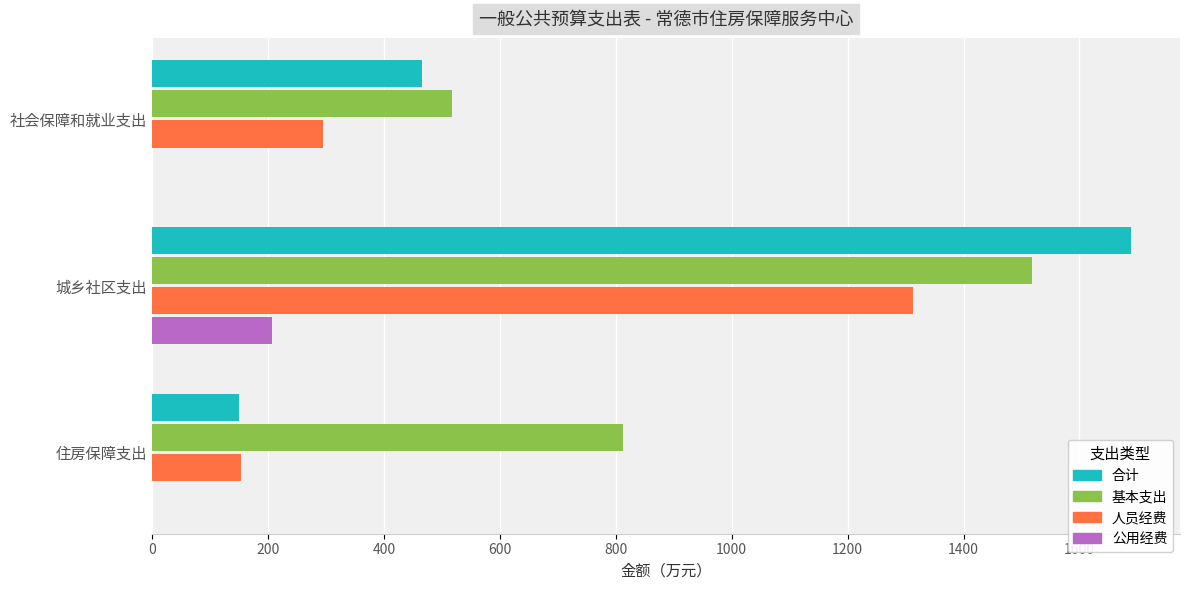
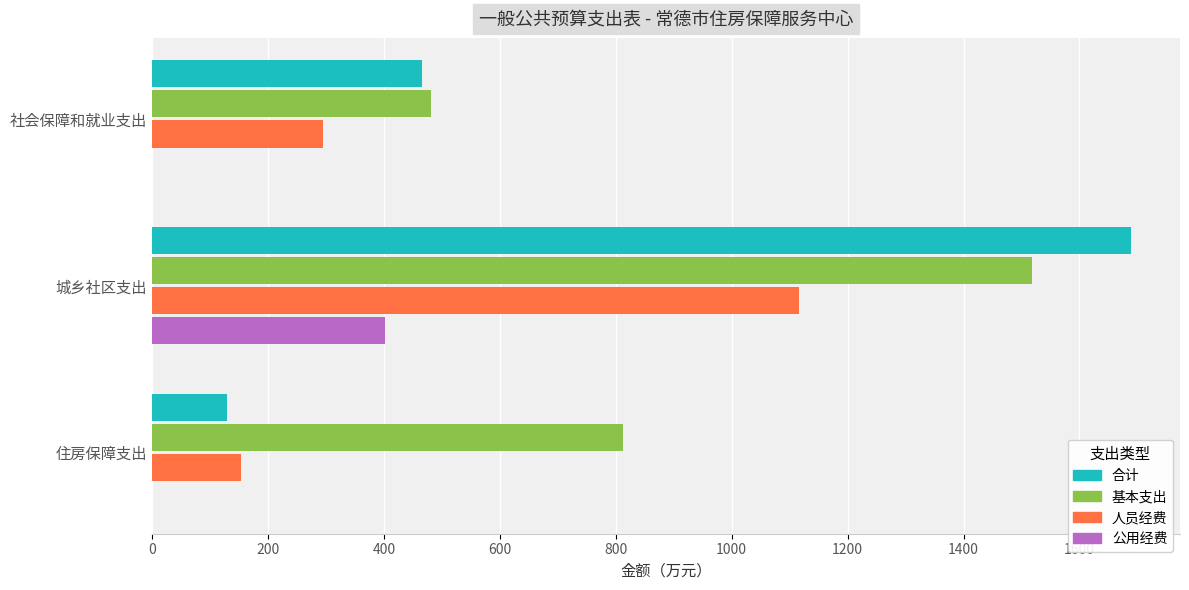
基本支出, 社会保障和就业支出: 520 -> 480
人员经费, 城乡社区支出: 1310 -> 1120
公用经费, 城乡社区支出: 210 -> 400
合计, 住房保障支出: 150 -> 130
